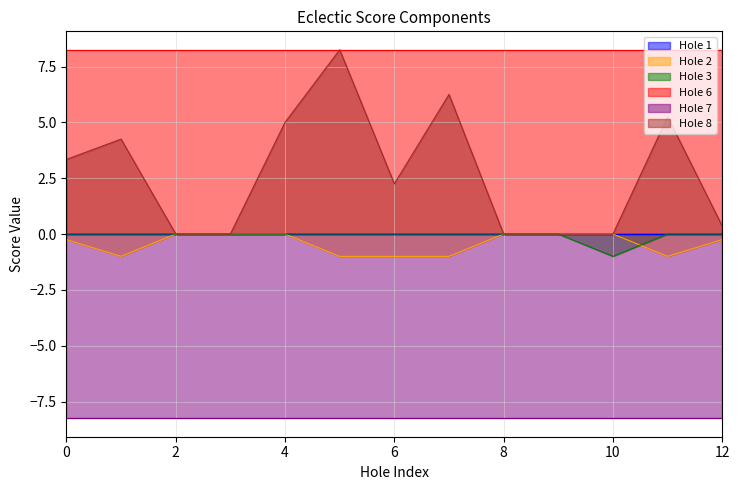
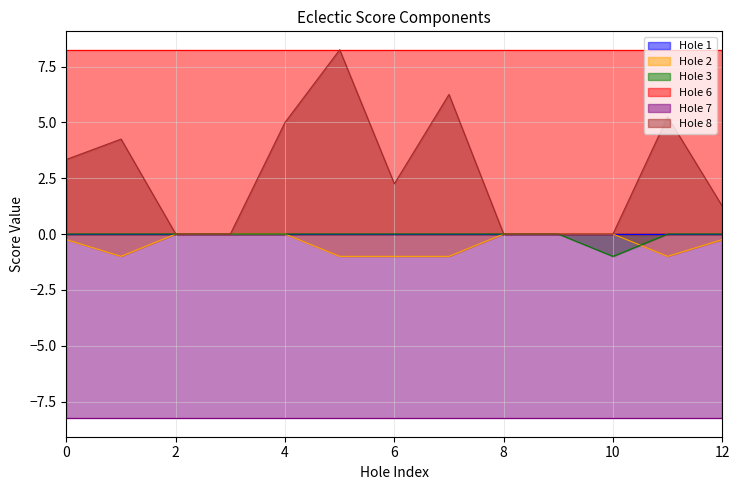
Hole 8, 12: 0.4 -> 1.3
